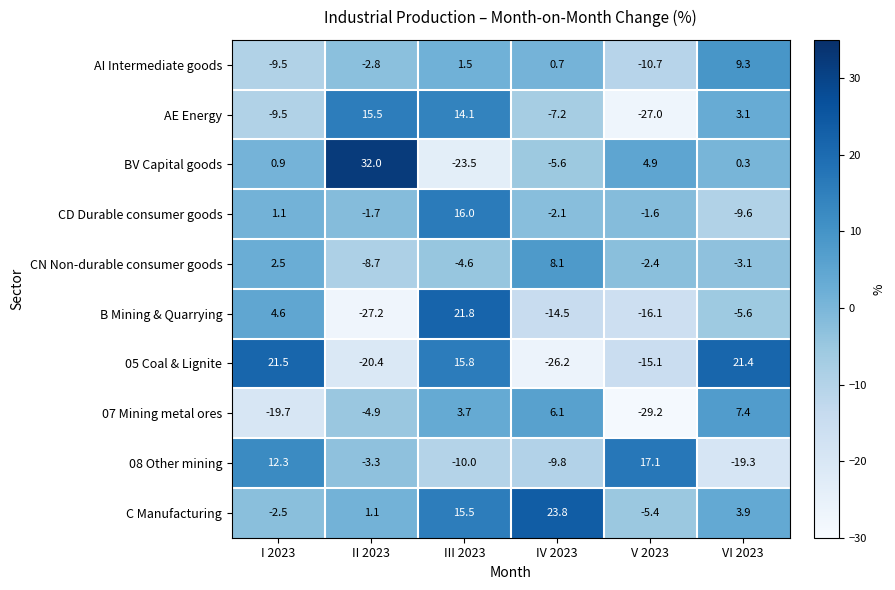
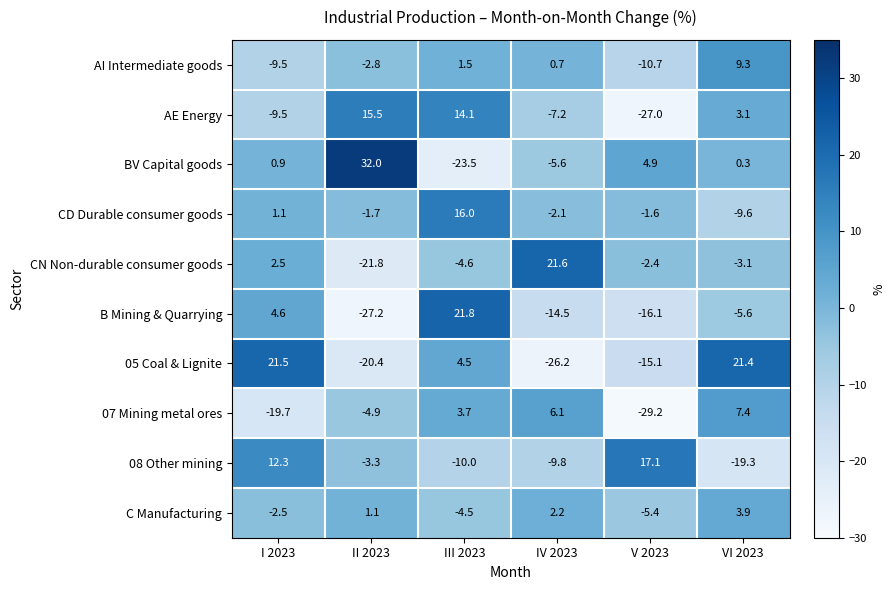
CN Non-durable consumer goods, II 2023: -8.7 -> -21.8
CN Non-durable consumer goods, IV 2023: 8.1 -> 21.6
05 Coal & Lignite, III 2023: 15.8 -> 4.5
C Manufacturing, III 2023: 15.5 -> -4.5
C Manufacturing, IV 2023: 23.8 -> 2.2
